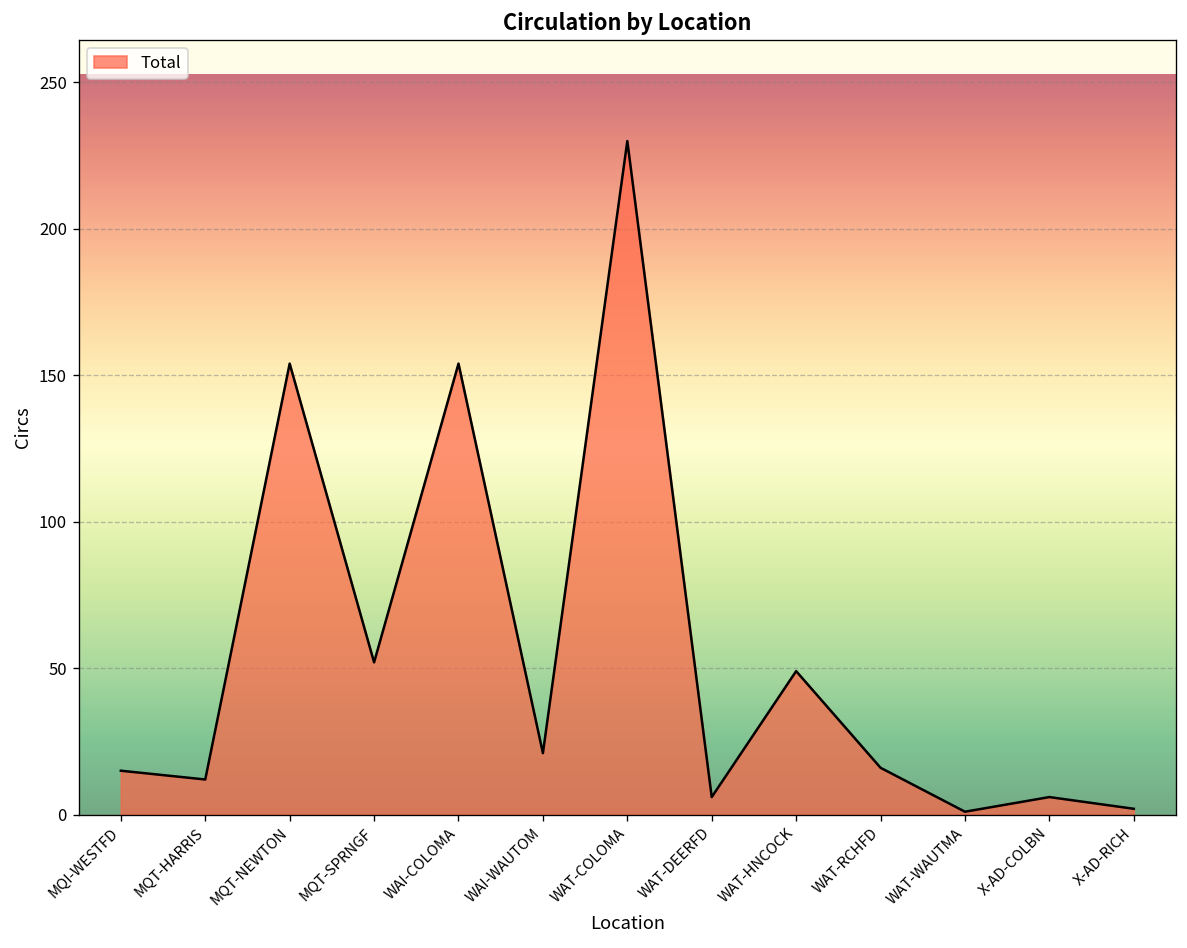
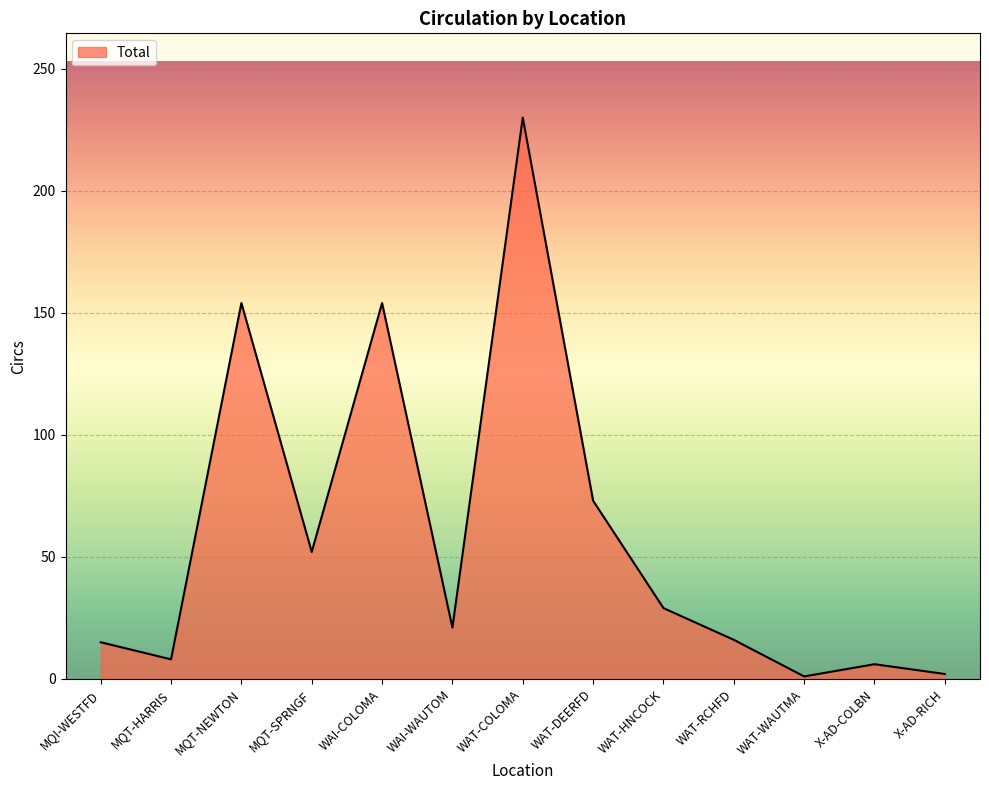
MQT-HARRIS: 12 -> 8
WAT-DEERFD: 6 -> 73
WAT-HNCOCK: 49 -> 29
